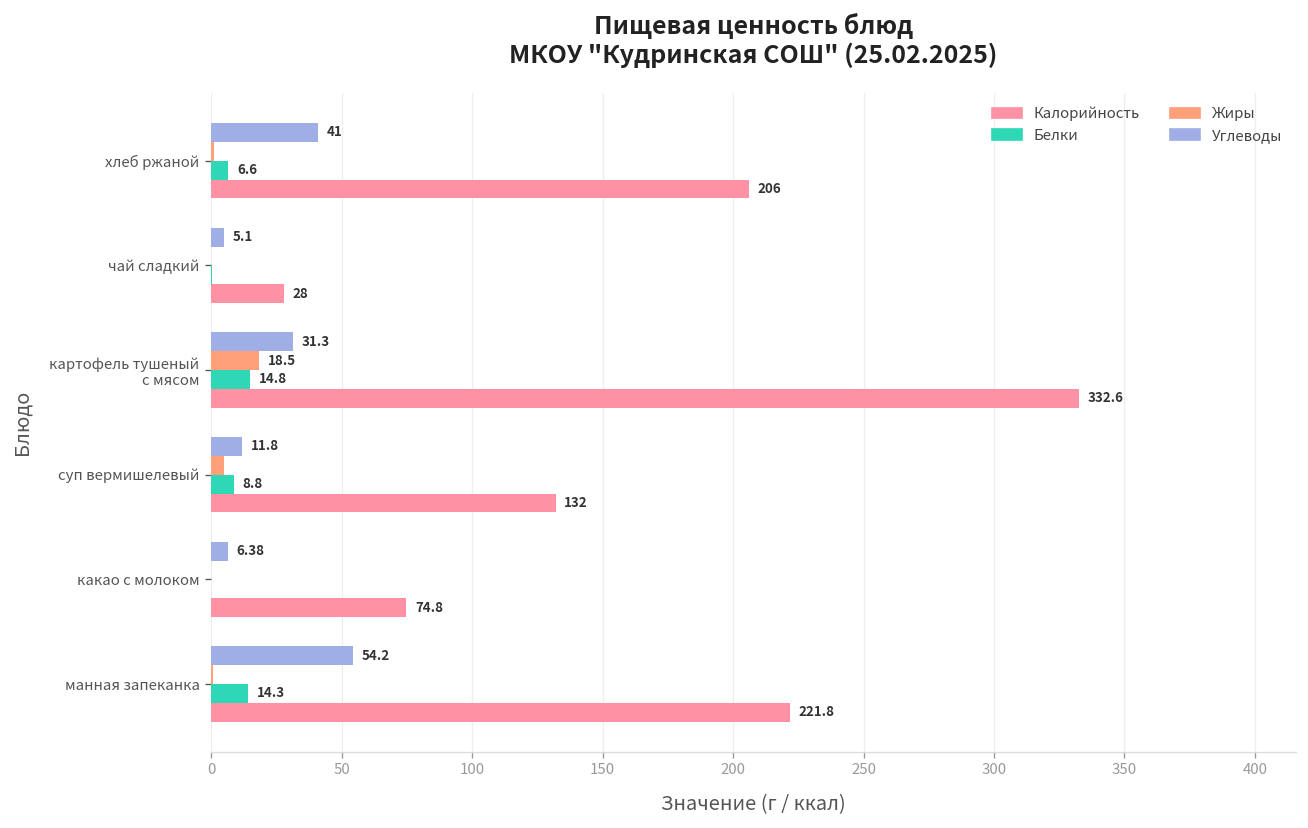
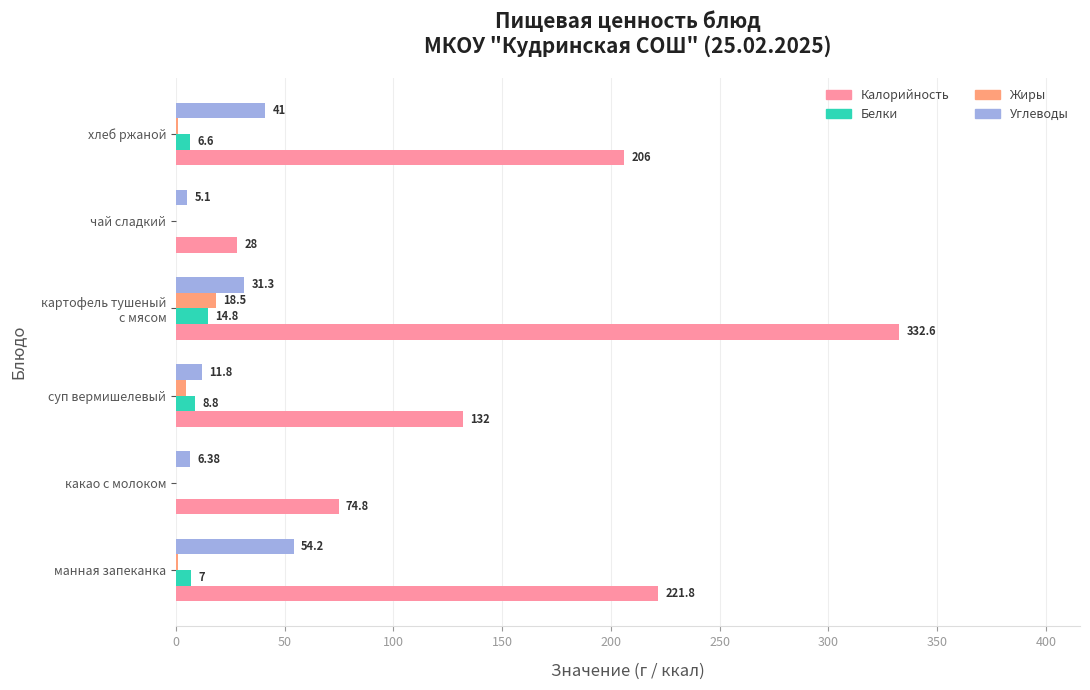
Белки, манная запеканка: 14.3 -> 7
